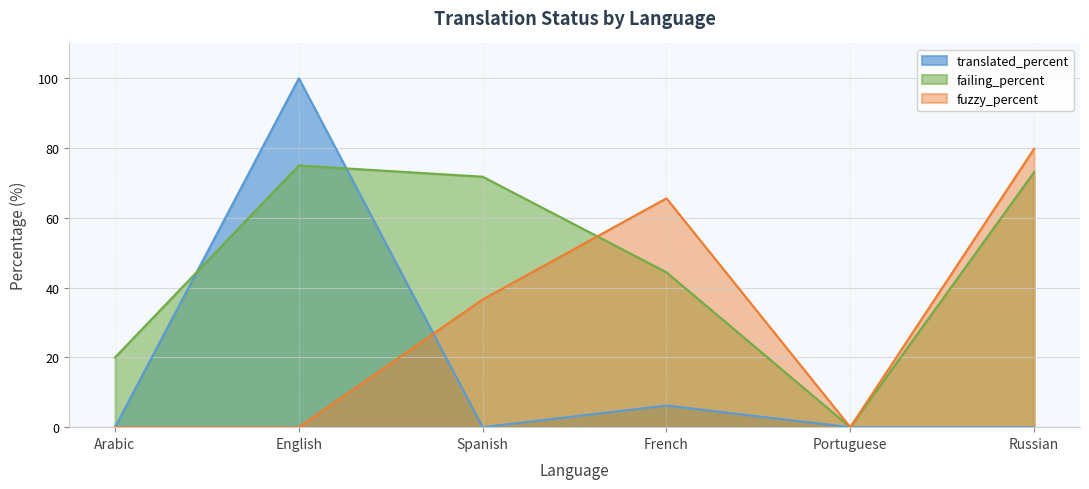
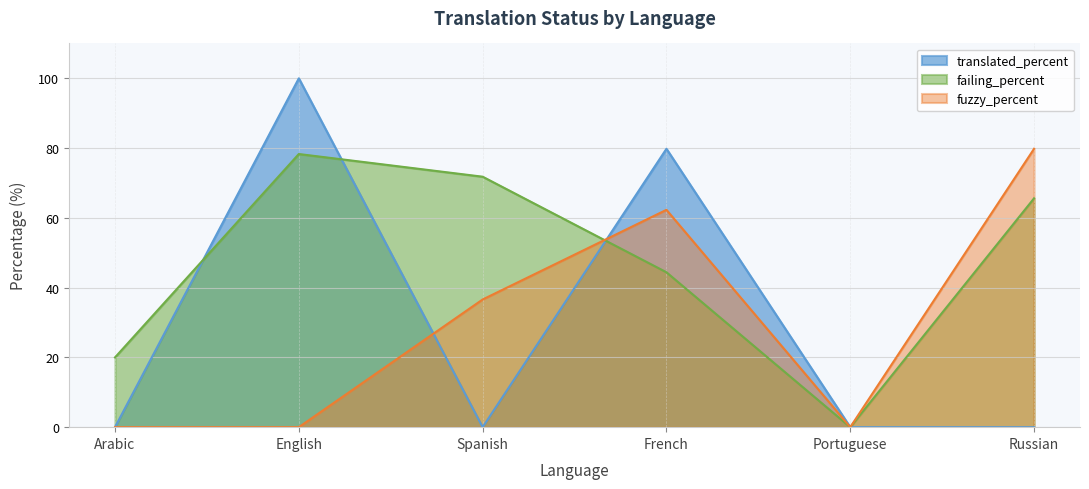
failing_percent, English: 75 -> 78
translated_percent, French: 6 -> 80
fuzzy_percent, French: 66 -> 62
failing_percent, Russian: 73 -> 66
